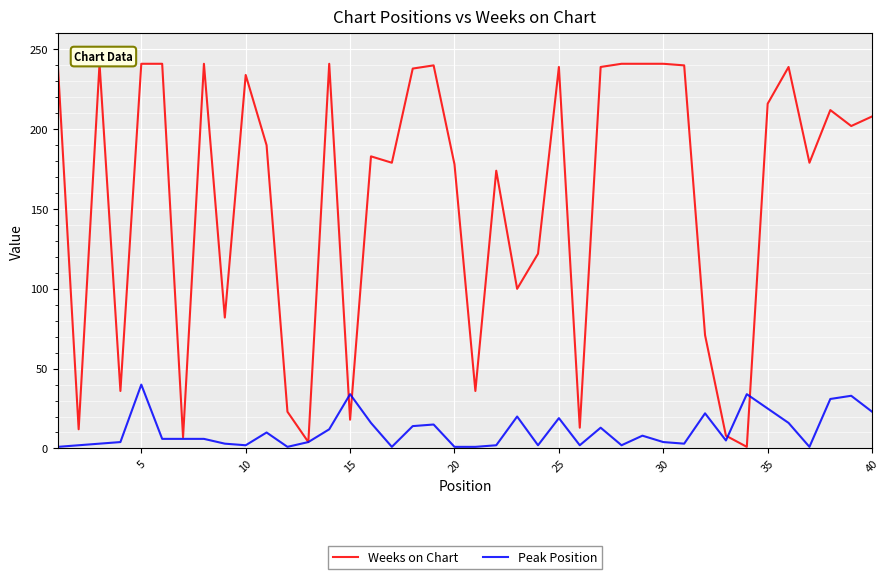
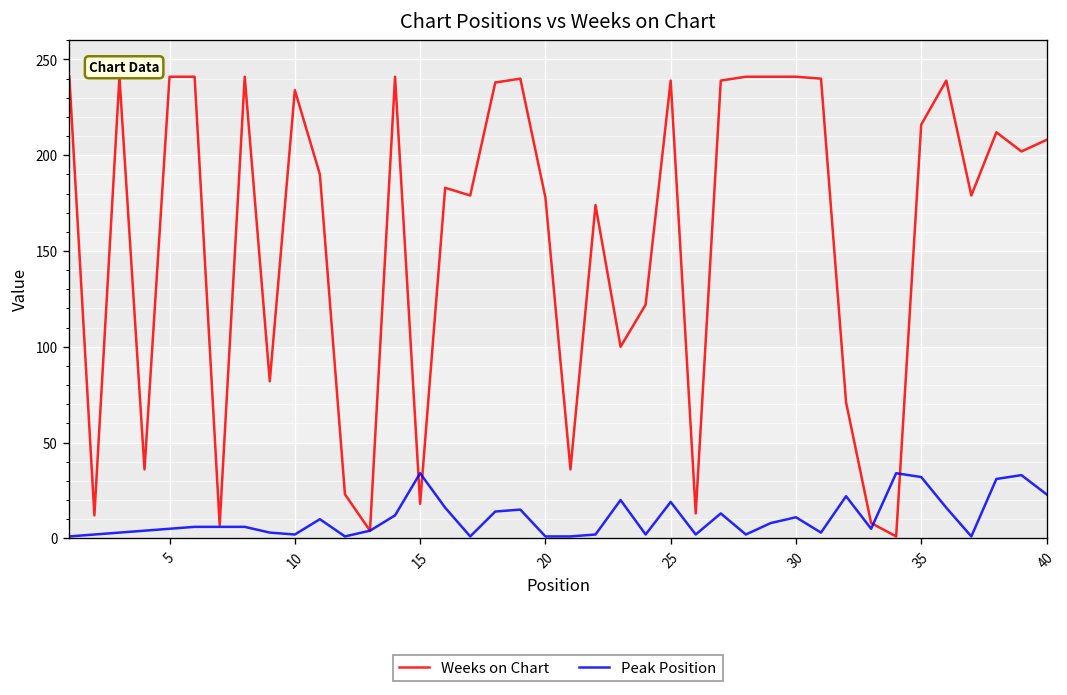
Peak Position, 5: 40 -> 5
Peak Position, 30: 4 -> 11
Peak Position, 35: 25 -> 32
